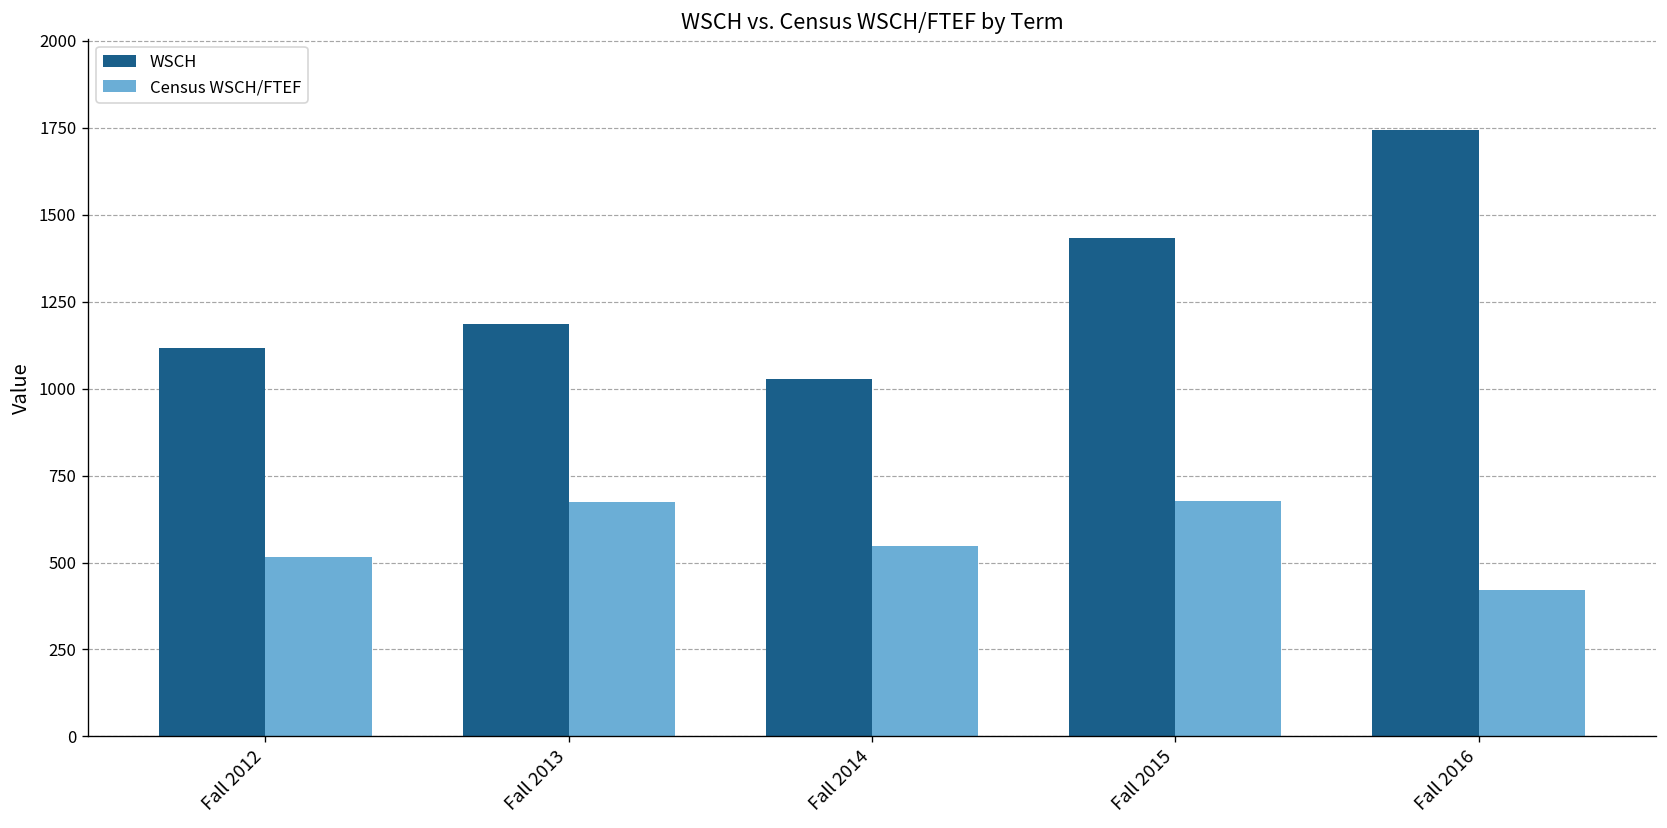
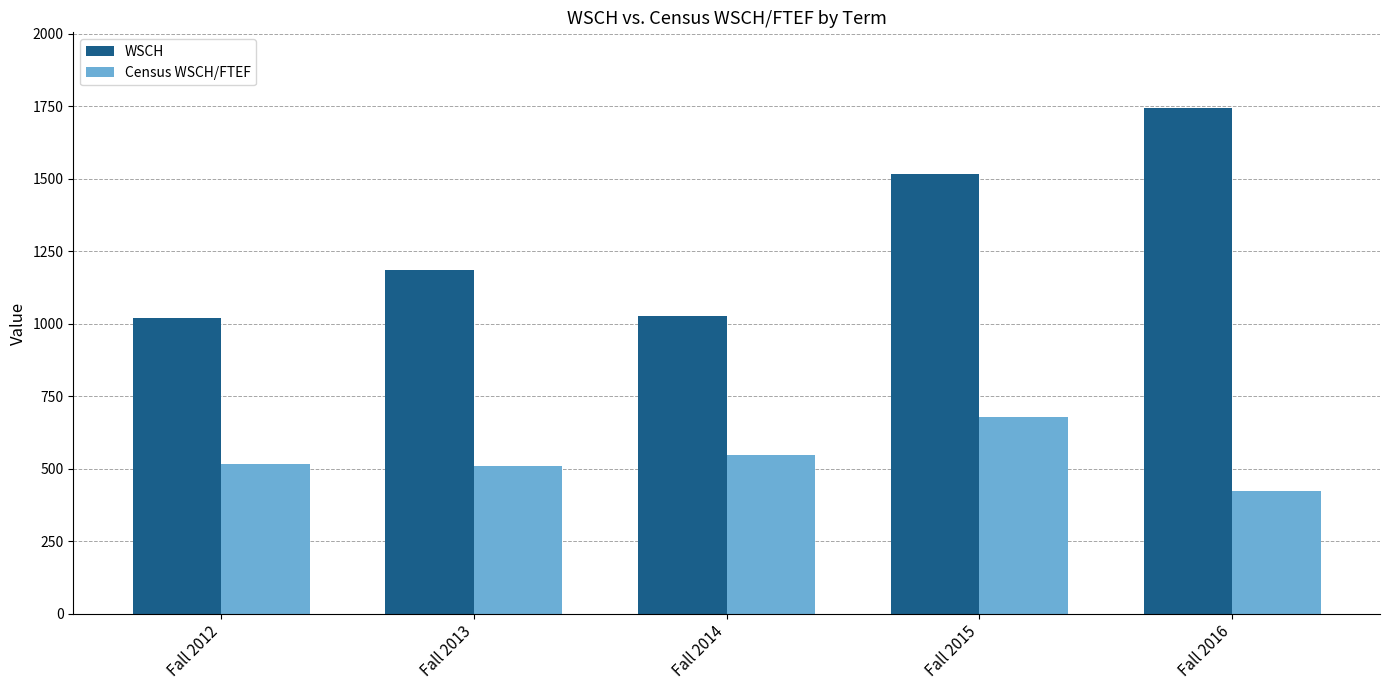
WSCH, Fall 2012: 1120 -> 1020
Census WSCH/FTEF, Fall 2013: 670 -> 510
WSCH, Fall 2015: 1430 -> 1520
